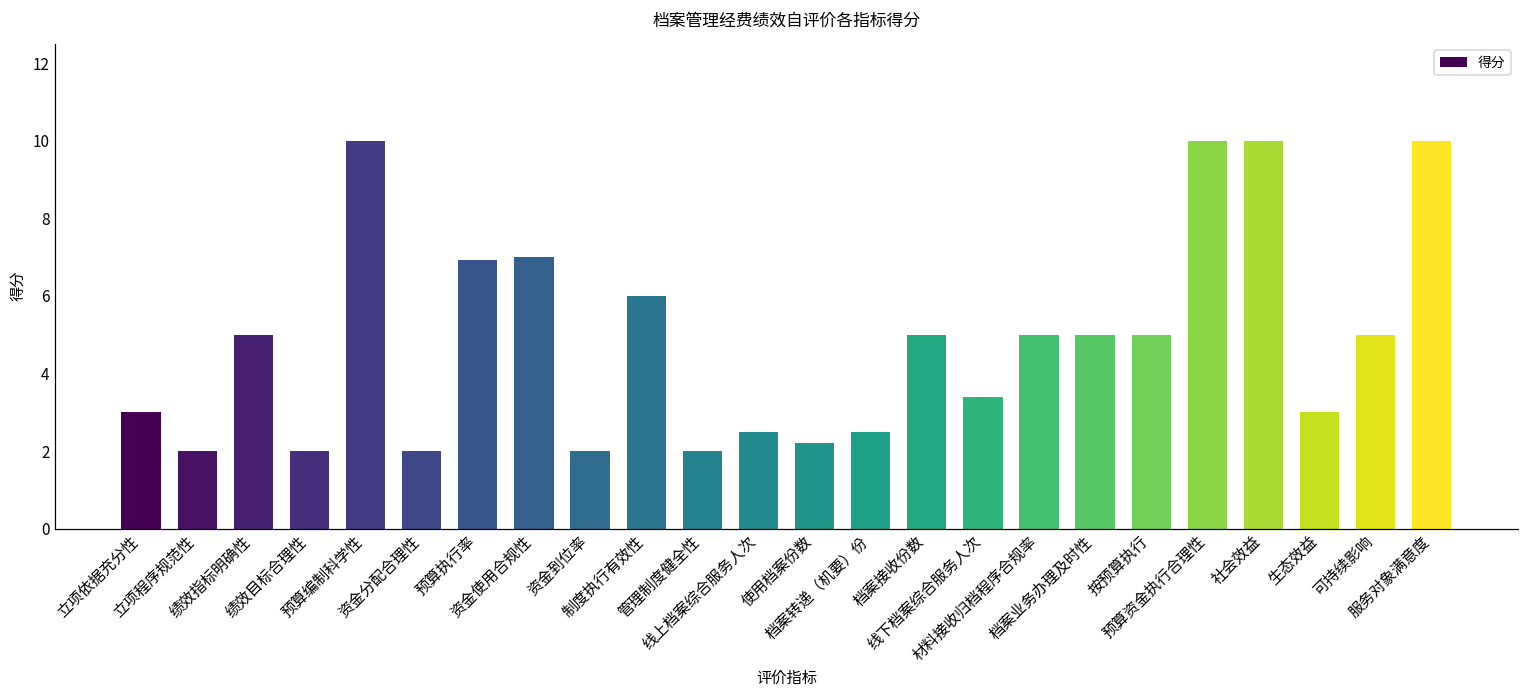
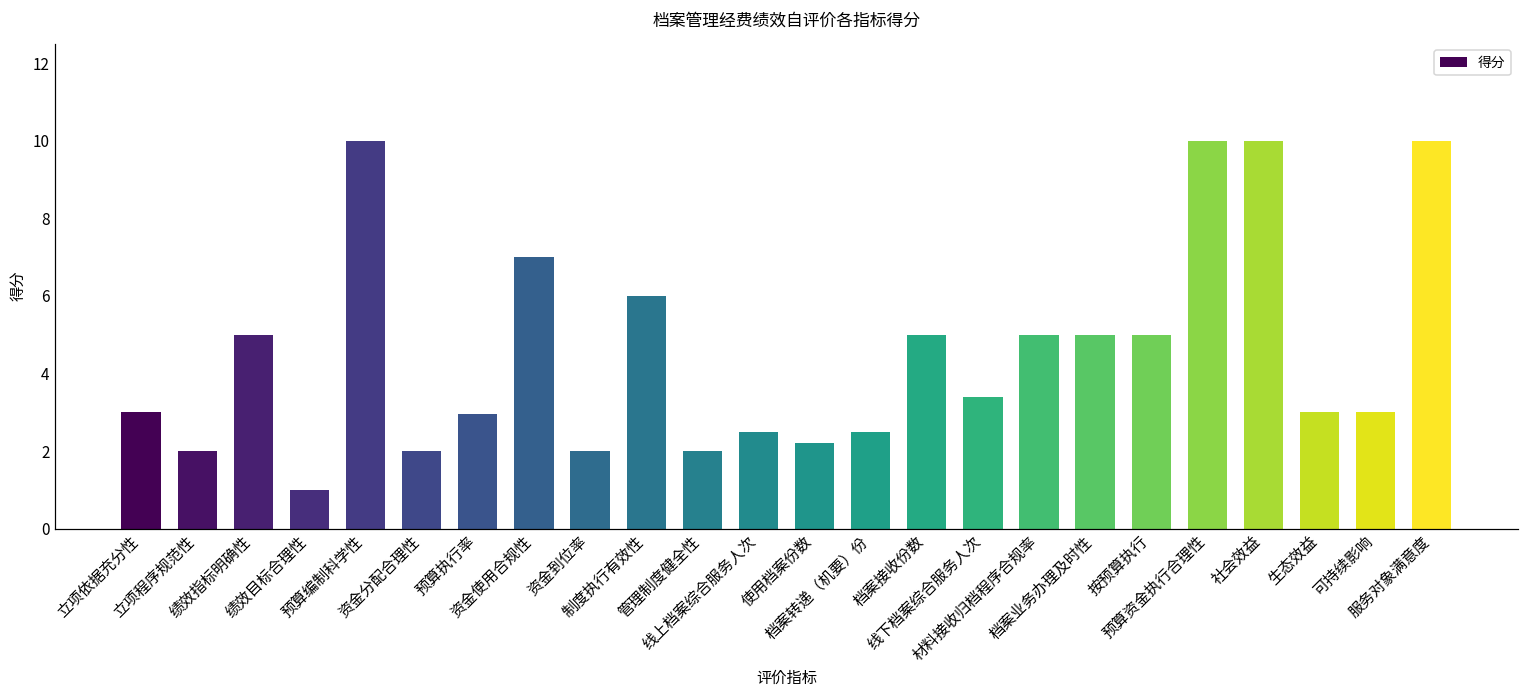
绩效目标合理性: 2 -> 1
预算执行率: 6.9 -> 3.0
可持续影响: 5 -> 3
